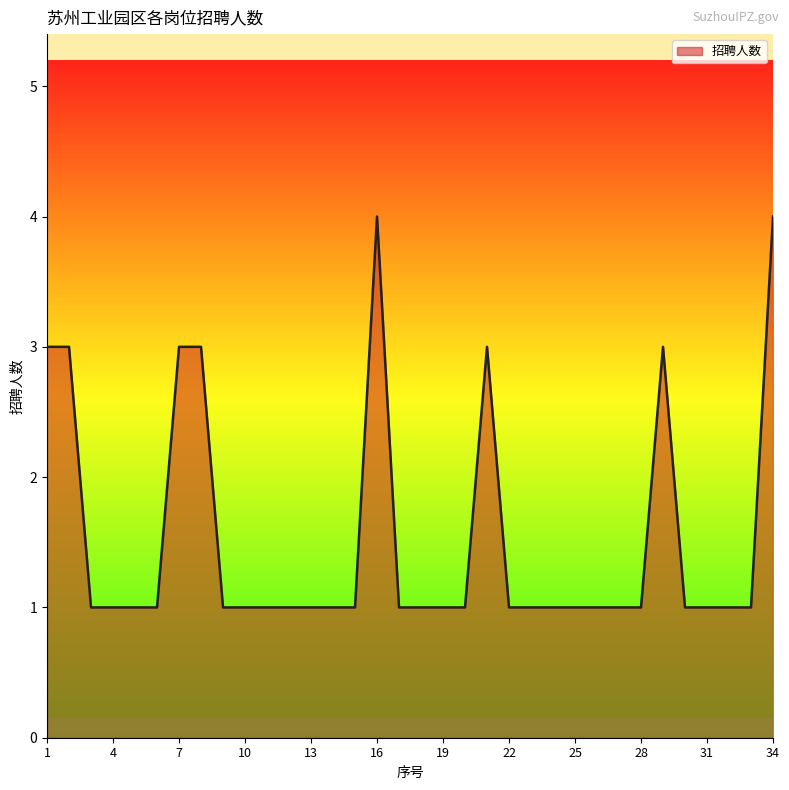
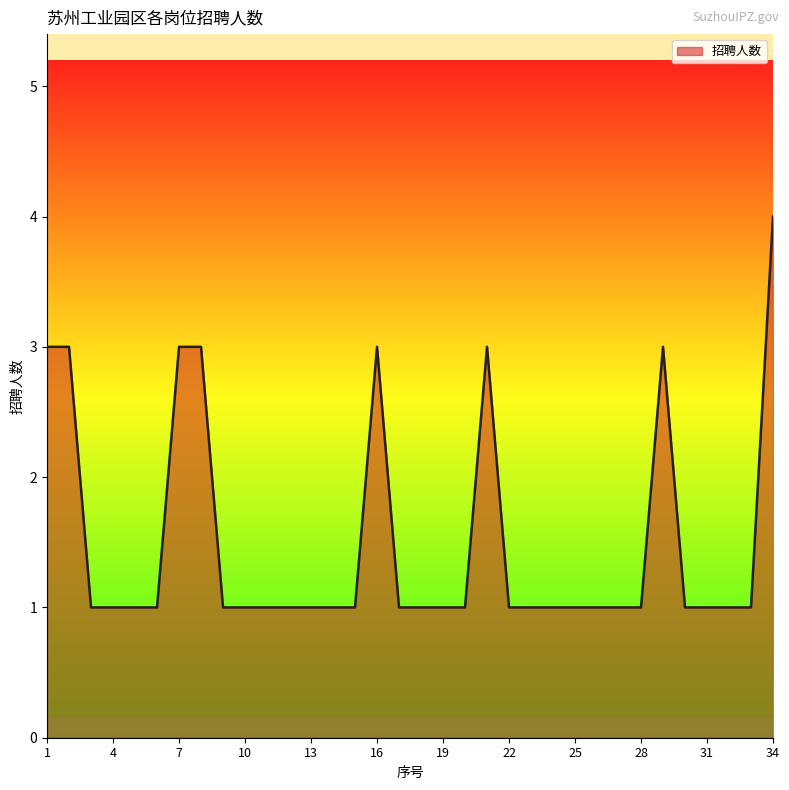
16: 4 -> 3
